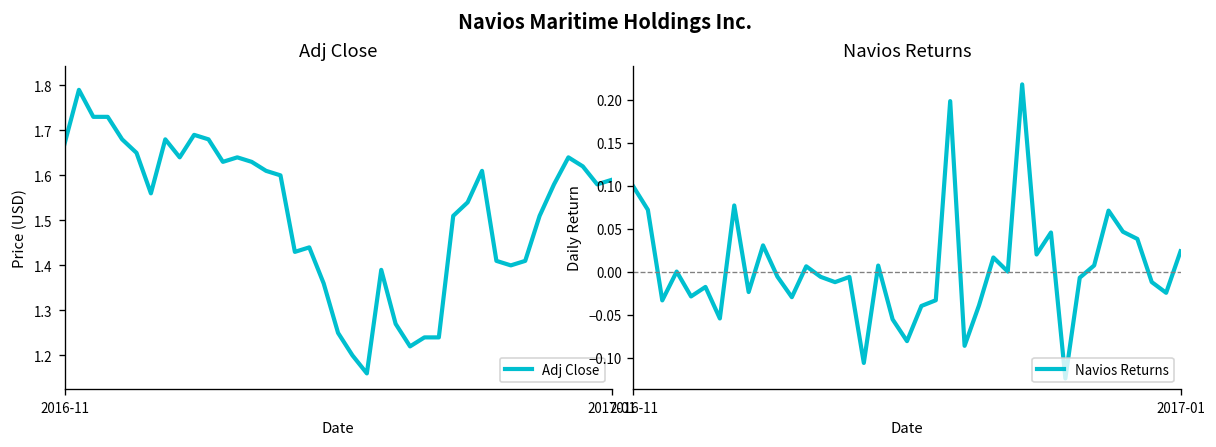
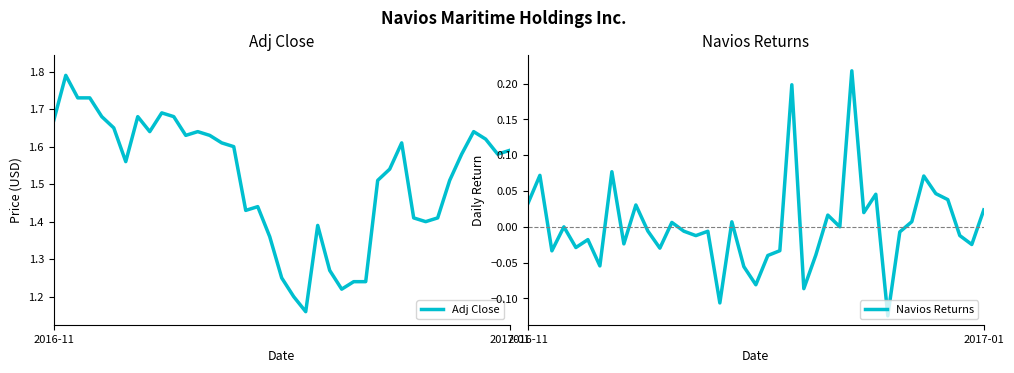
Navios Returns, 2016-11: 0.10 -> 0.03
